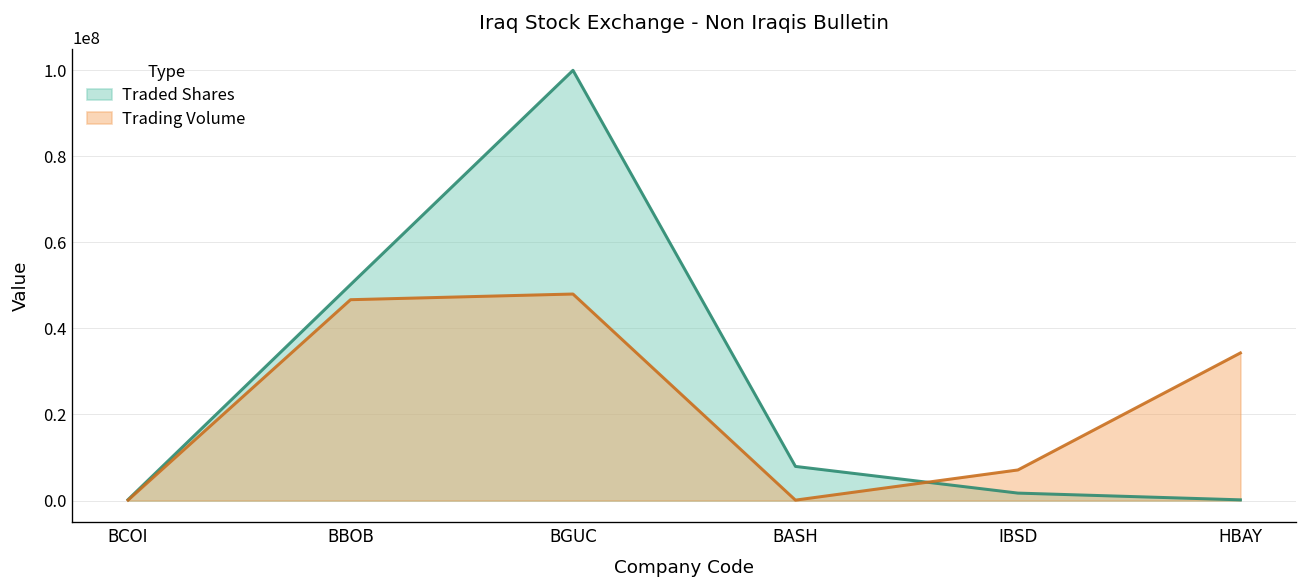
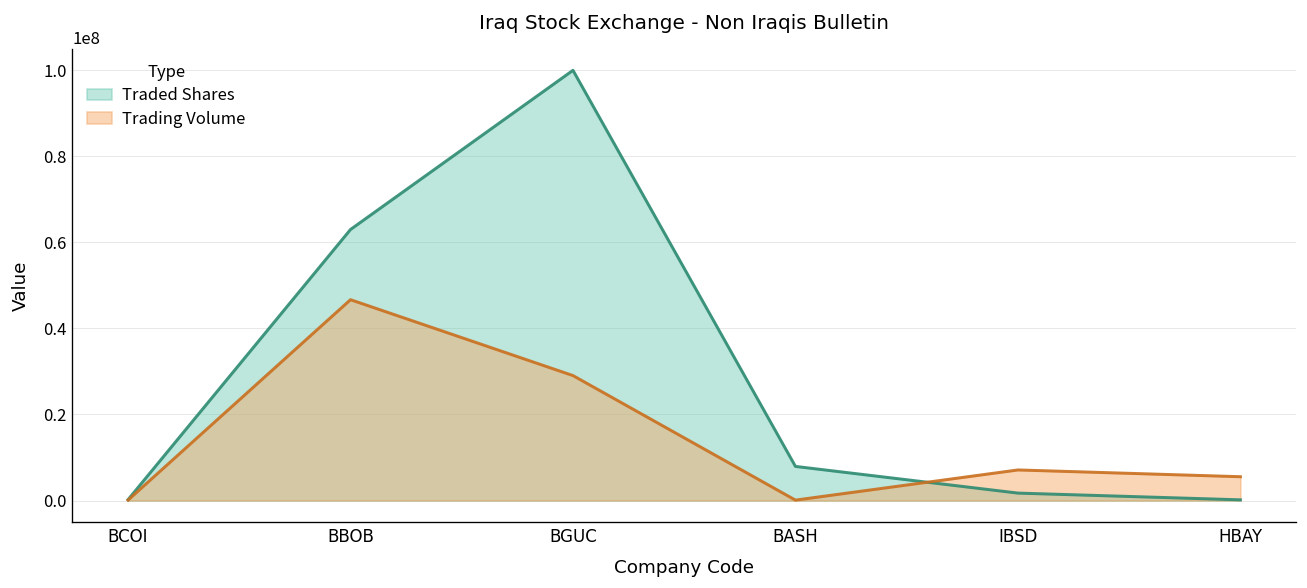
Traded Shares, BBOB: 50000000 -> 63000000
Trading Volume, BGUC: 48000000 -> 29000000
Trading Volume, HBAY: 34000000 -> 6000000
